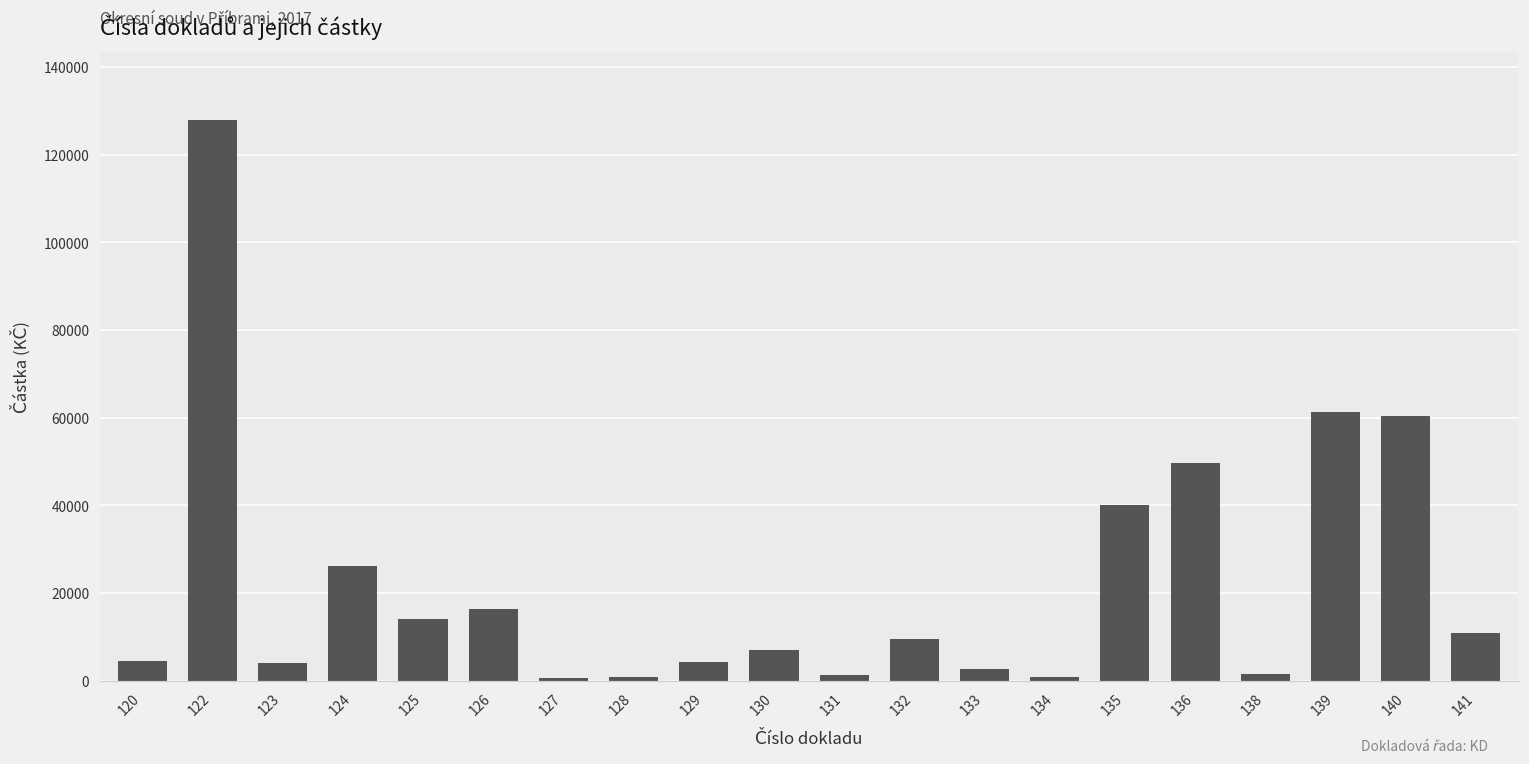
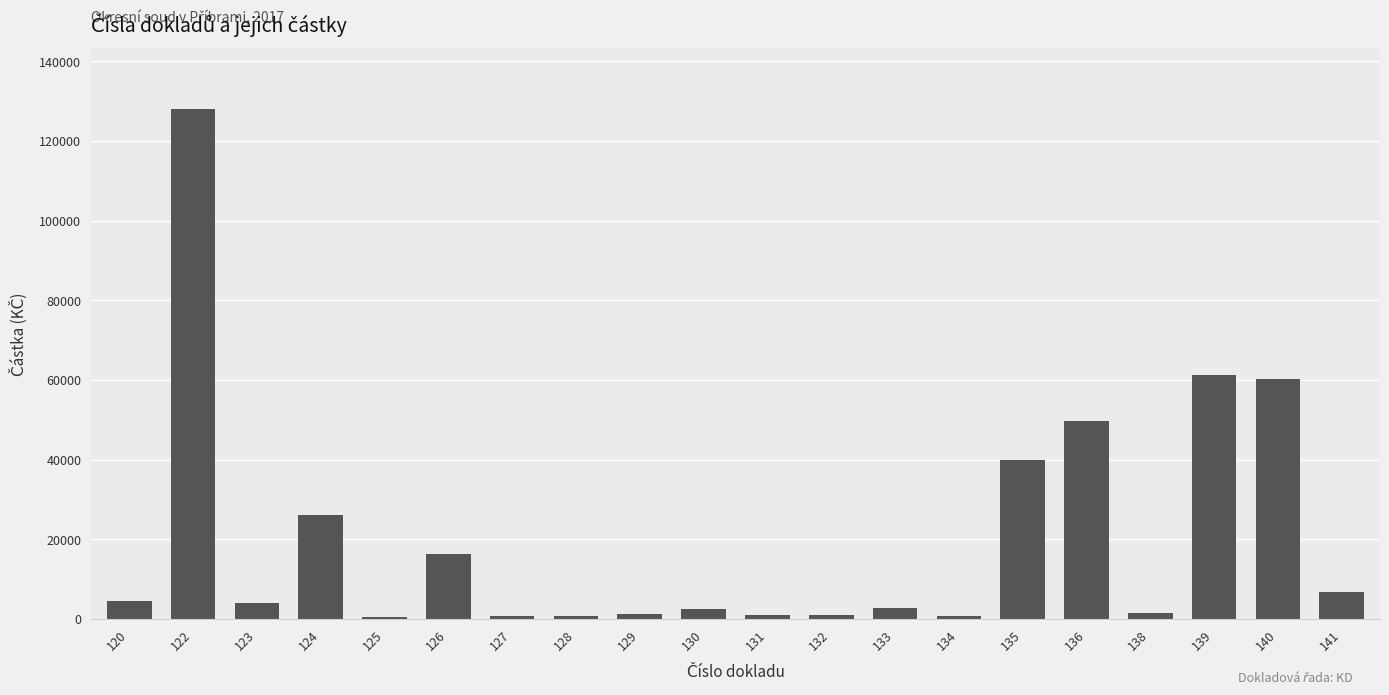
125: 14000 -> 1000
129: 4000 -> 1000
130: 7000 -> 2000
132: 9000 -> 1000
141: 11000 -> 7000
